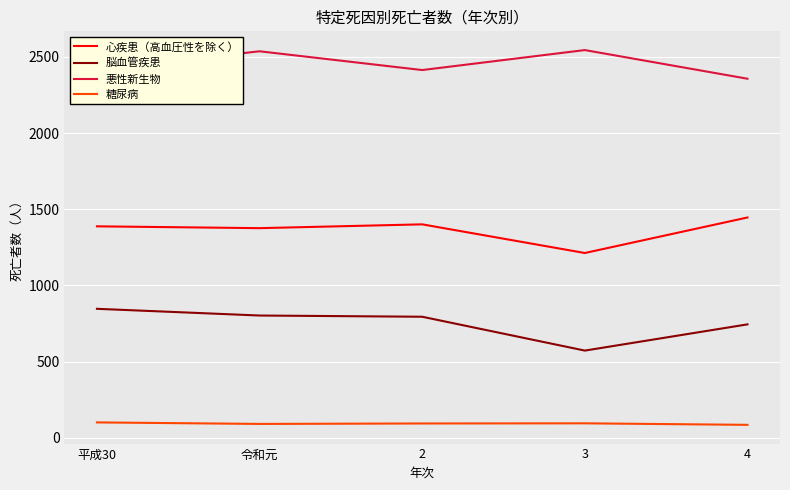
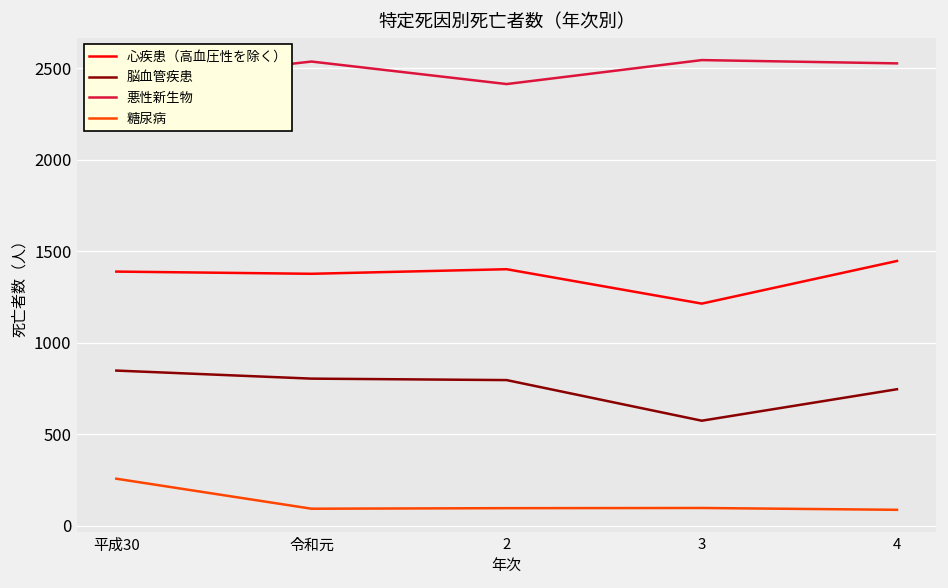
糖尿病, 平成30: 100 -> 260
悪性新生物, 4: 2360 -> 2530
